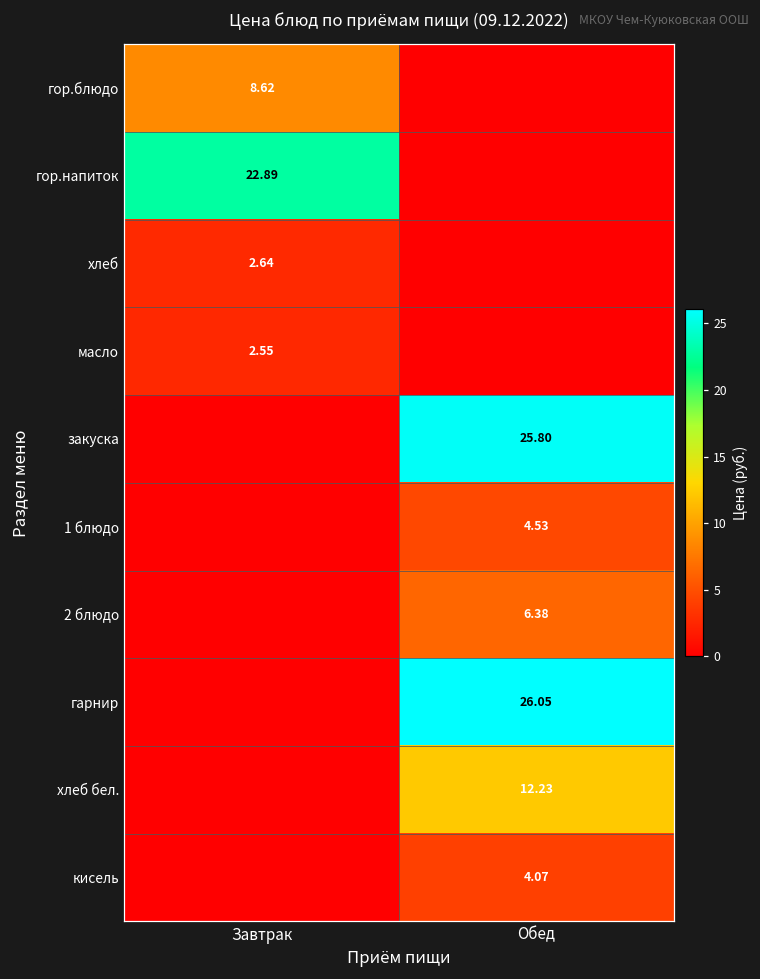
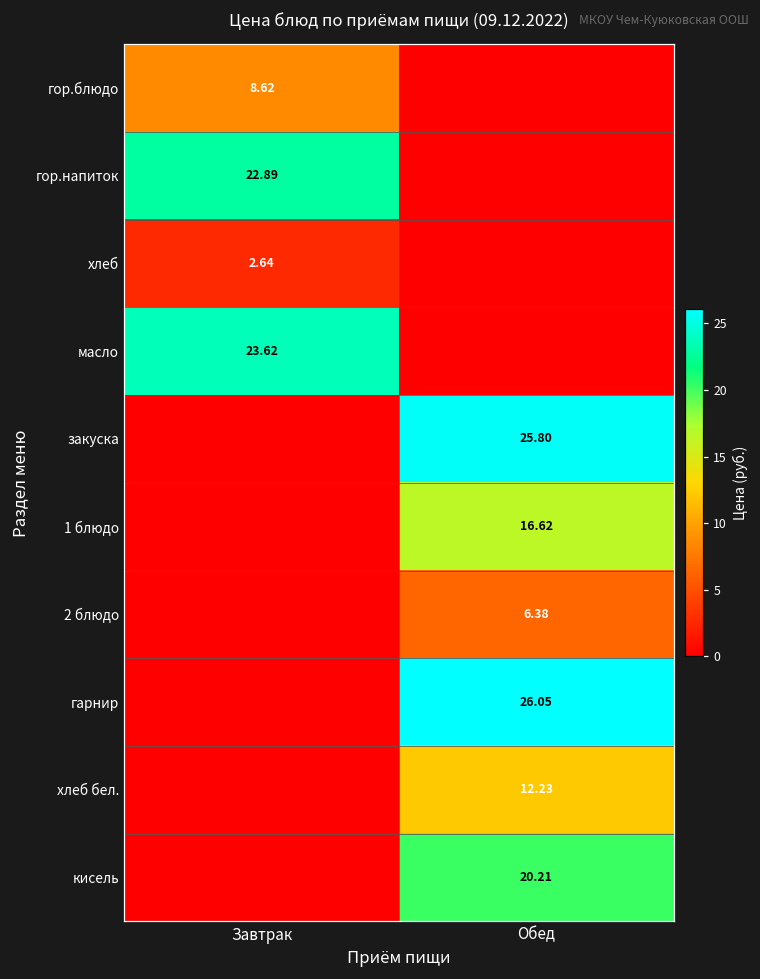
масло, Завтрак: 2.55 -> 23.62
1 блюдо, Обед: 4.53 -> 16.62
кисель, Обед: 4.07 -> 20.21
